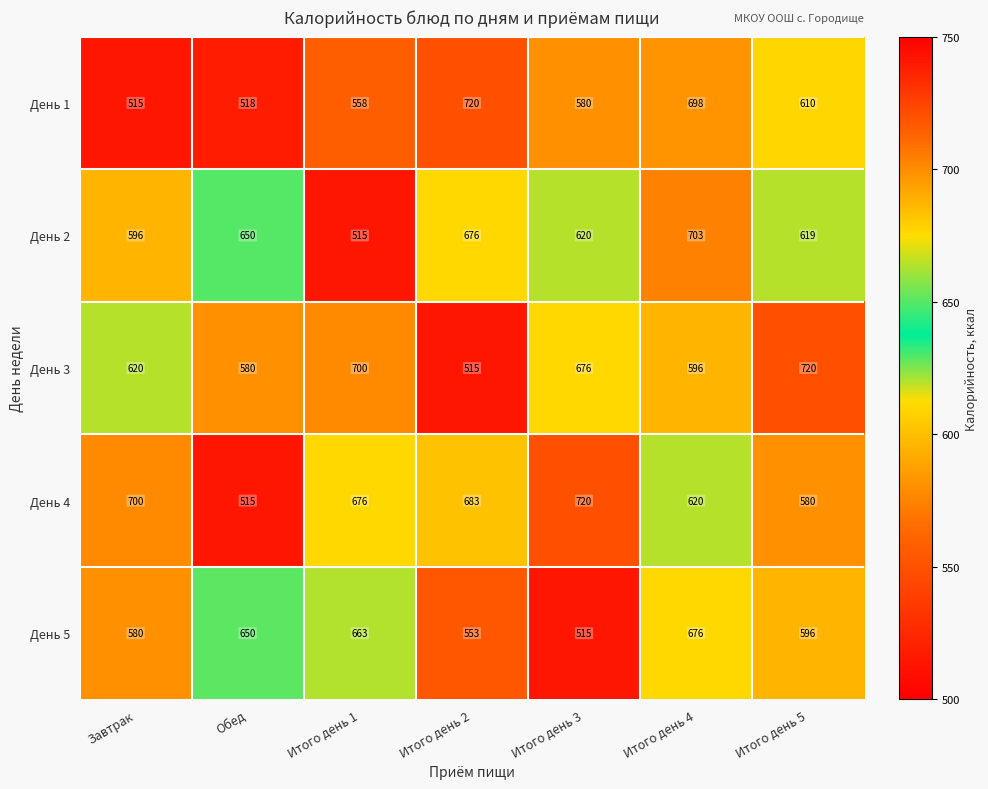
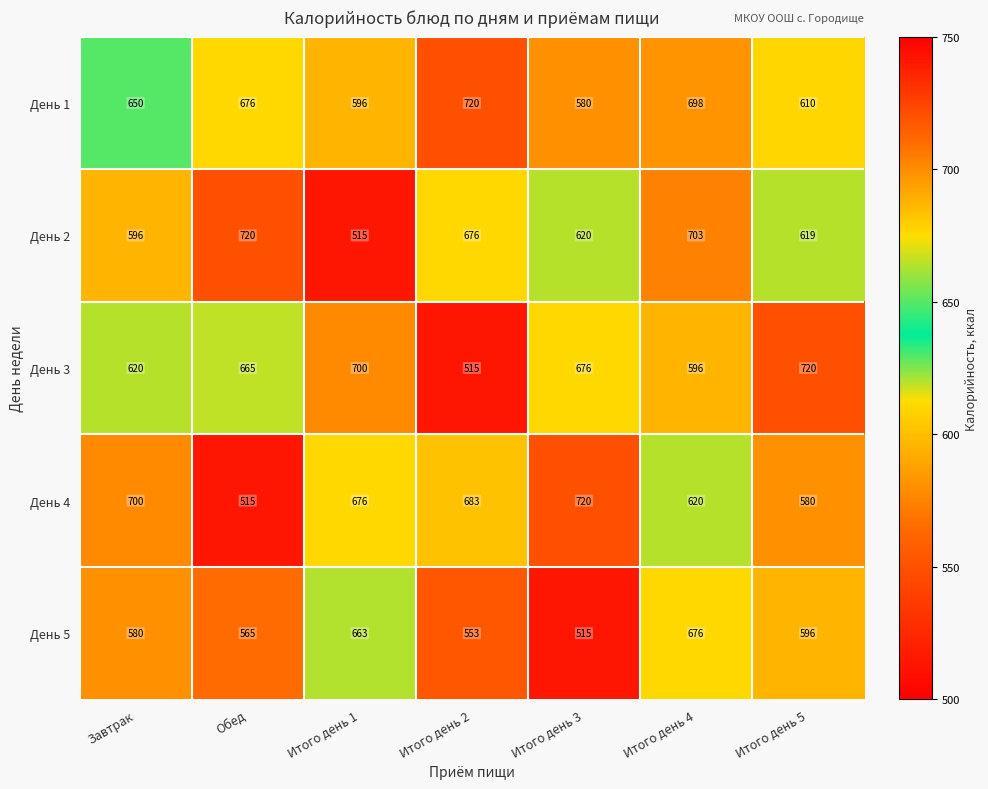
День 1, Завтрак: 515 -> 650
День 1, Обед: 518 -> 676
День 1, Итого день 1: 558 -> 596
День 2, Обед: 650 -> 720
День 3, Обед: 580 -> 665
День 5, Обед: 650 -> 565
